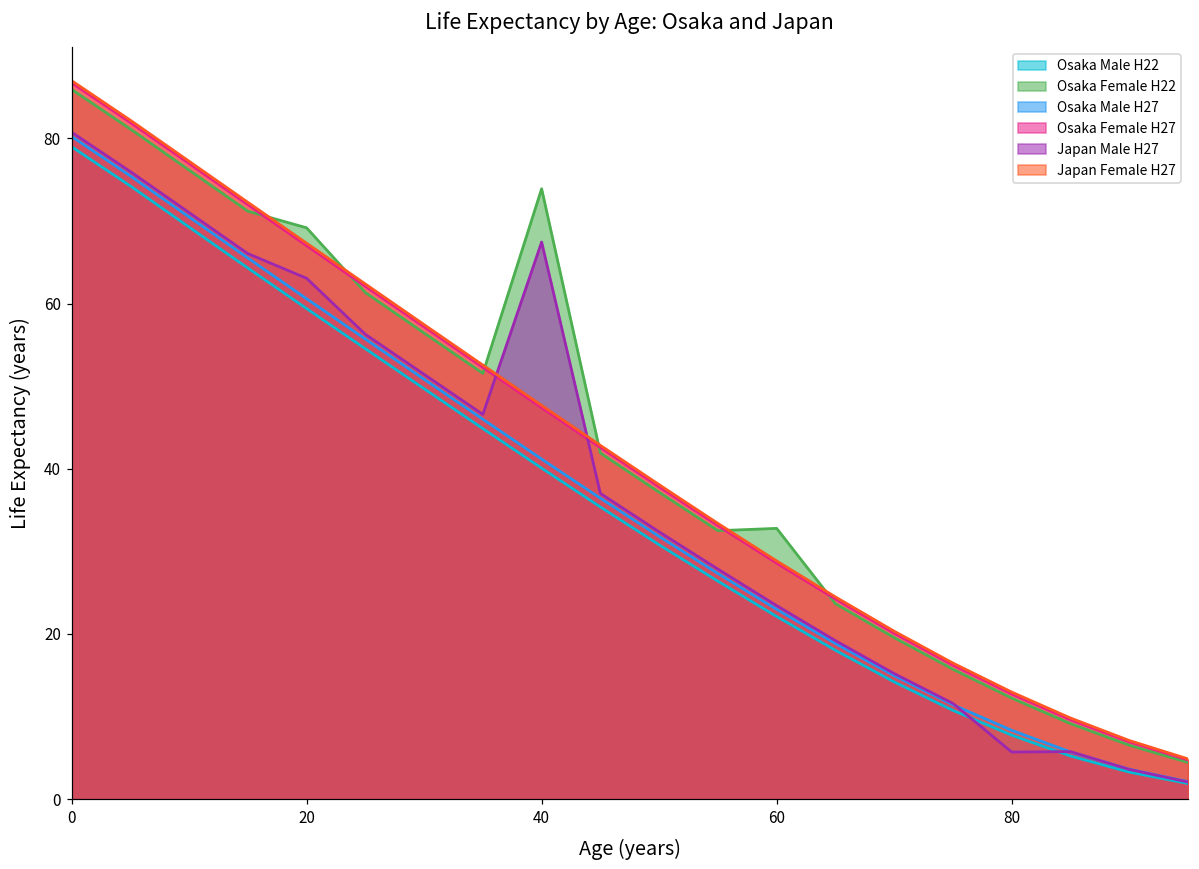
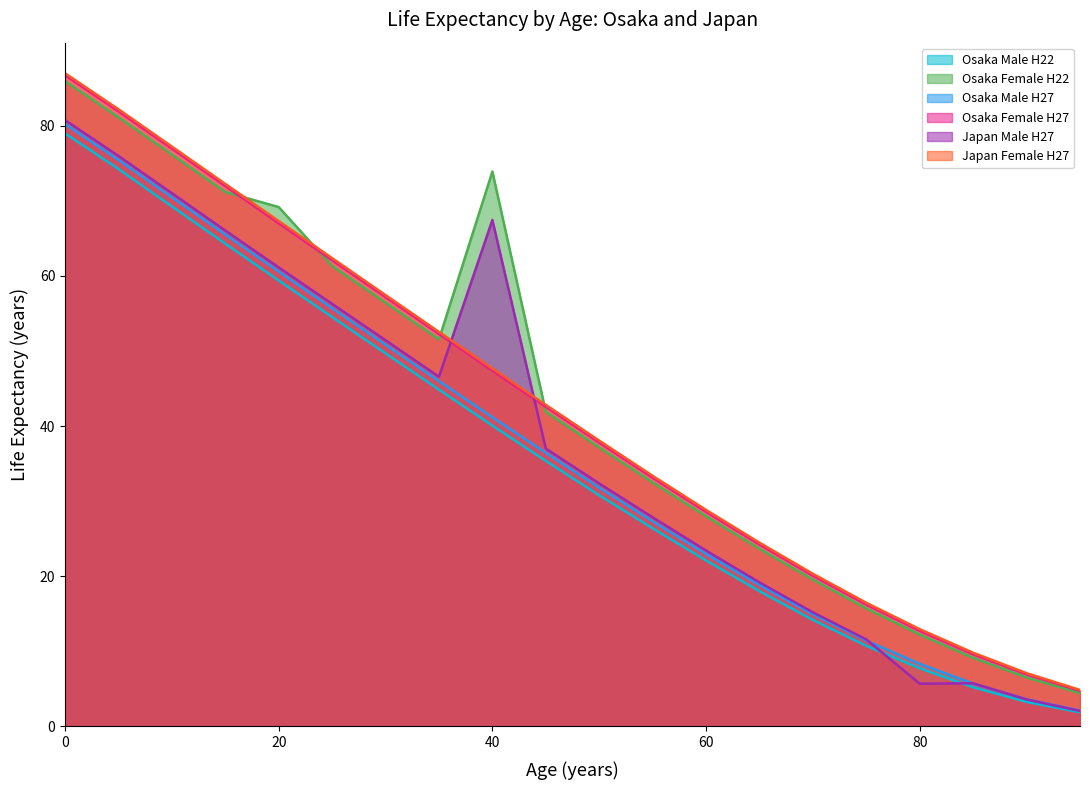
Japan Male H27, 20: 63 -> 61
Osaka Female H22, 60: 33 -> 28
